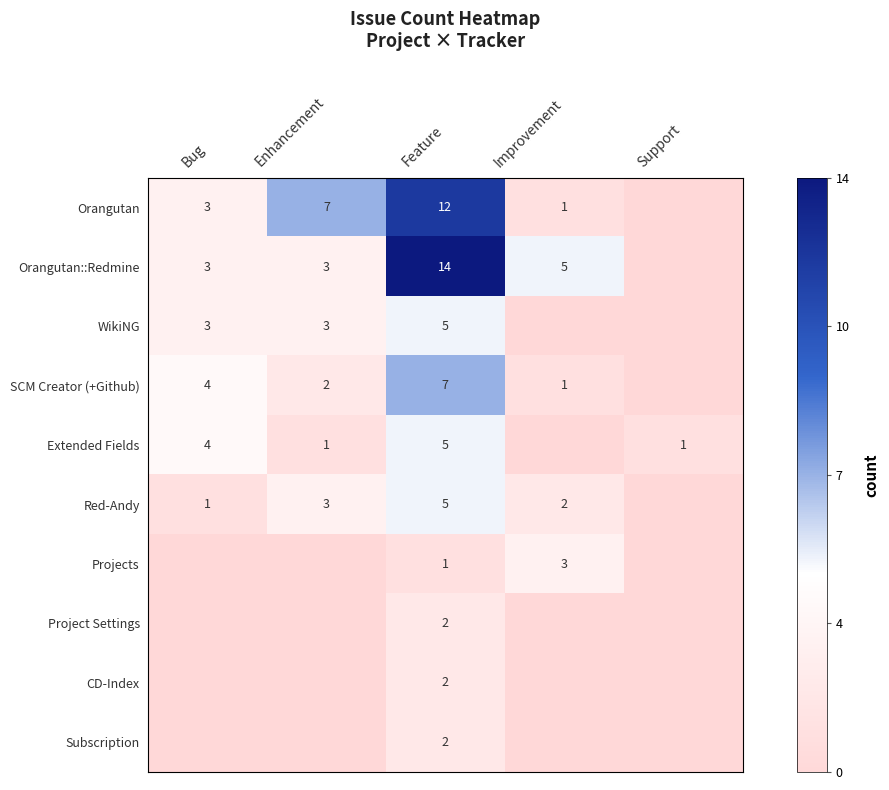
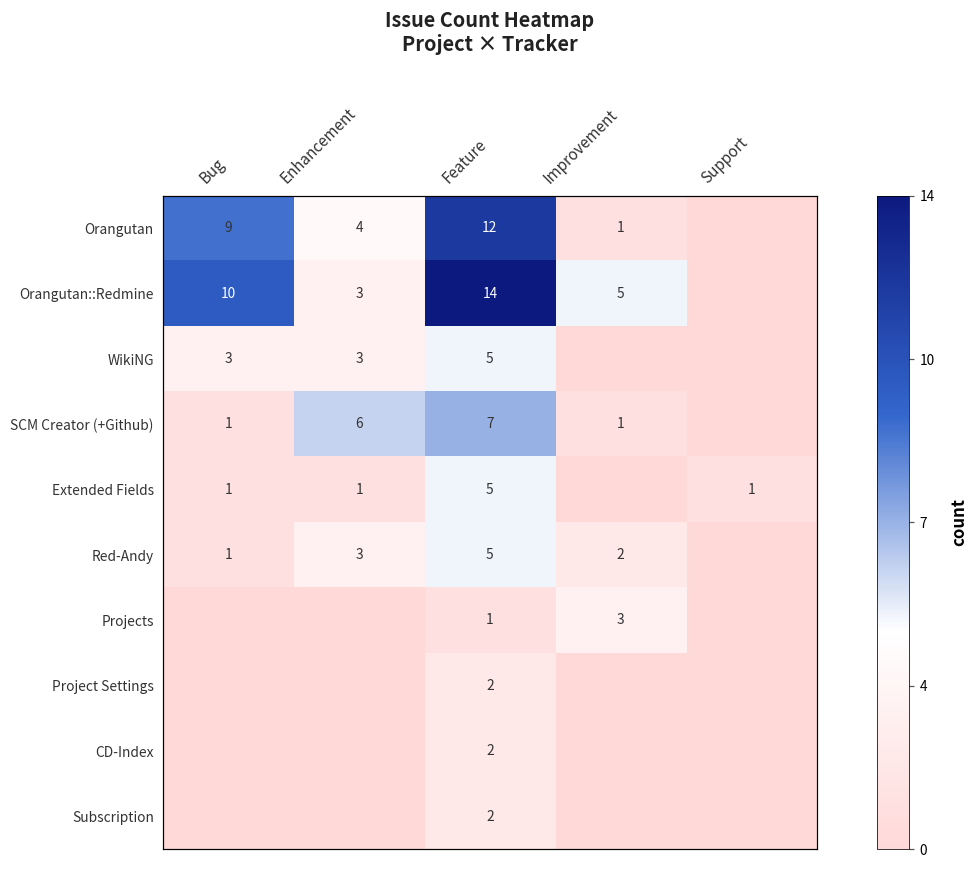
Orangutan, Bug: 3 -> 9
Orangutan, Enhancement: 7 -> 4
Orangutan::Redmine, Bug: 3 -> 10
SCM Creator (+Github), Bug: 4 -> 1
SCM Creator (+Github), Enhancement: 2 -> 6
Extended Fields, Bug: 4 -> 1
